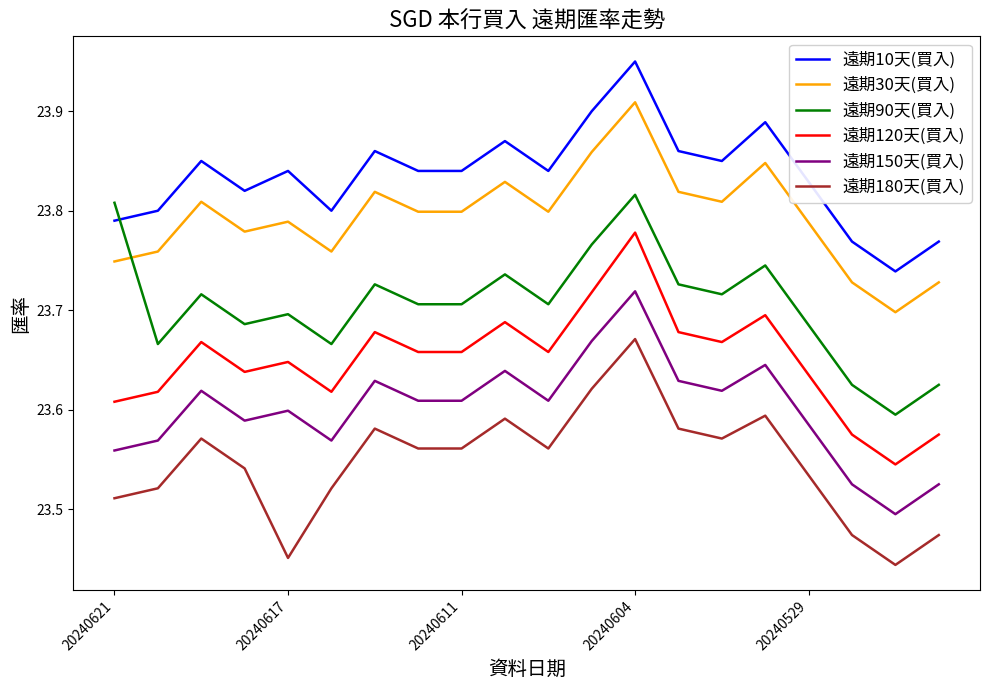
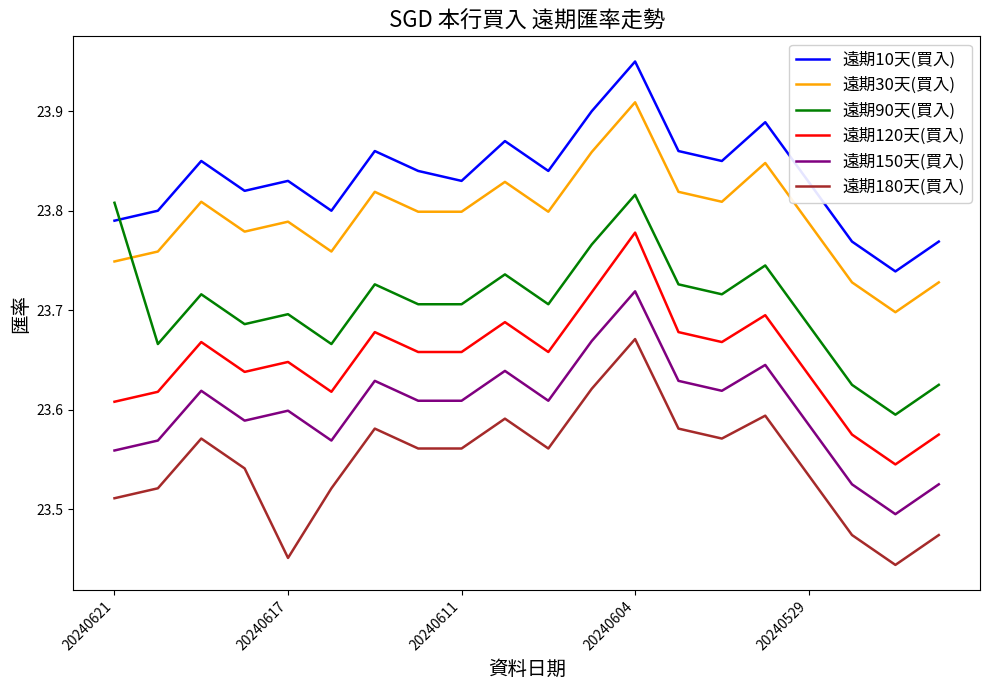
遠期10天(買入), 20240617: 23.84 -> 23.83
遠期10天(買入), 20240611: 23.84 -> 23.83
